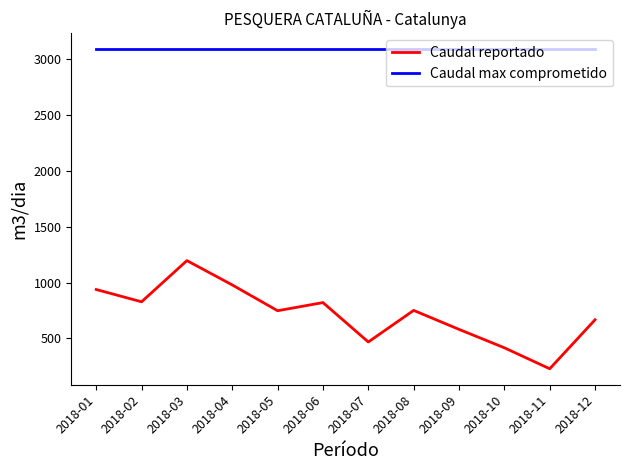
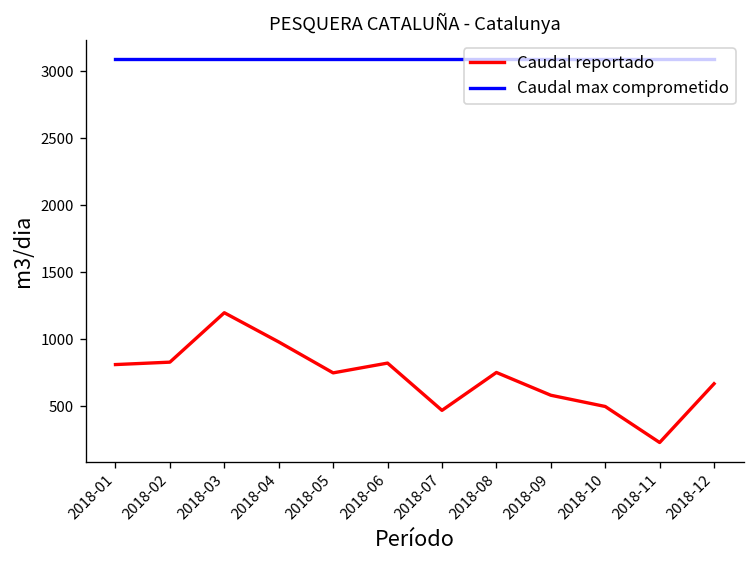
Caudal reportado, 2018-01: 940 -> 810
Caudal reportado, 2018-10: 420 -> 500
